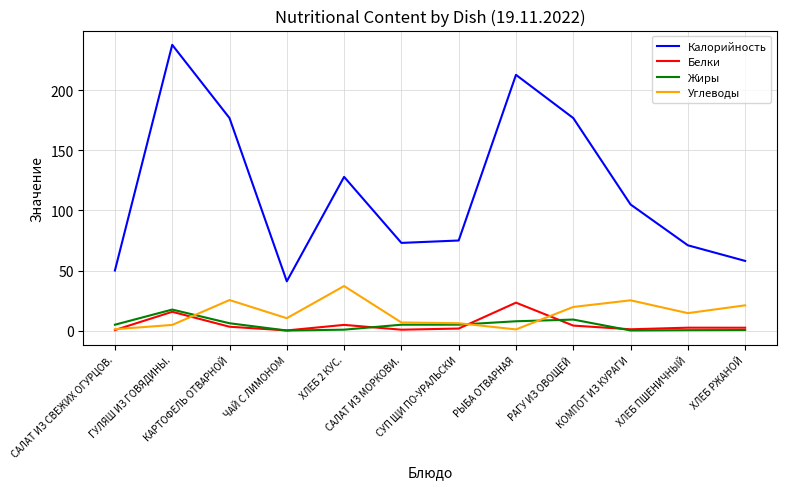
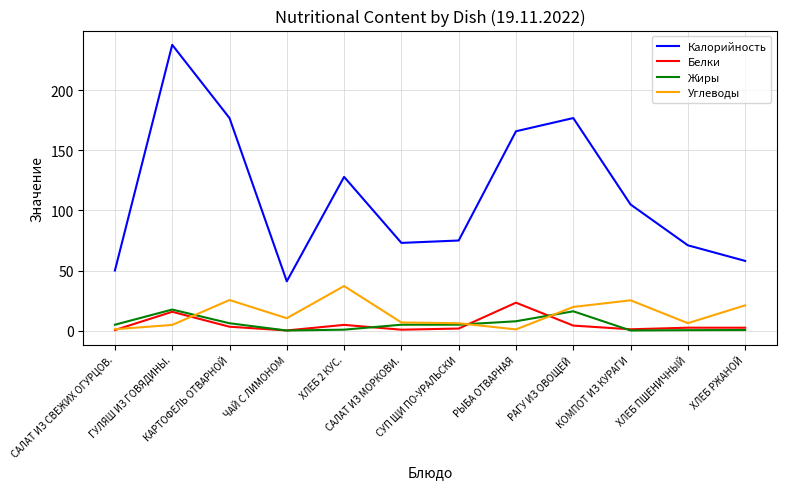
Калорийность, РЫБА ОТВАРНАЯ: 213 -> 166
Жиры, РАГУ ИЗ ОВОЩЕЙ: 9 -> 16
Углеводы, ХЛЕБ ПШЕНИЧНЫЙ: 14 -> 6
